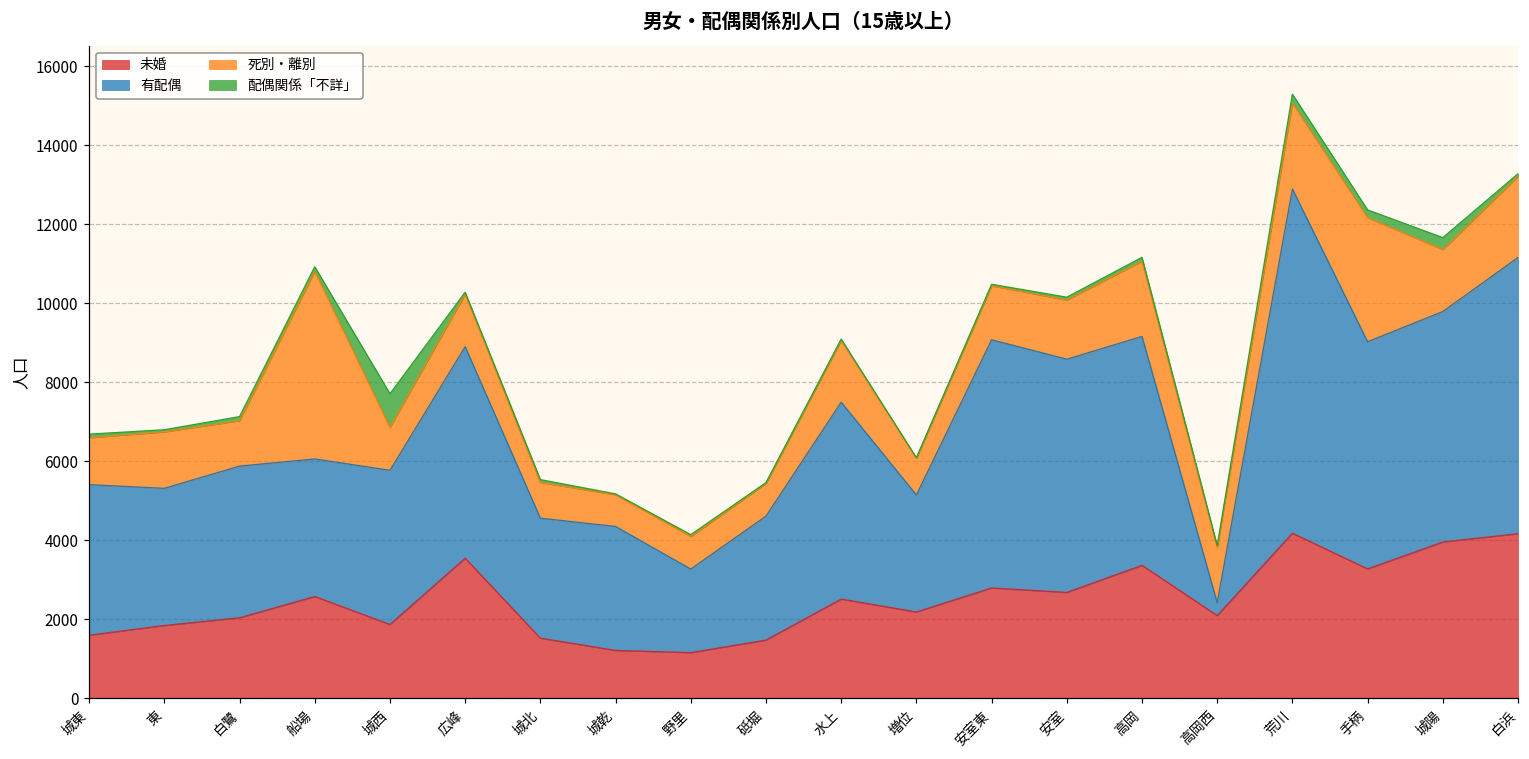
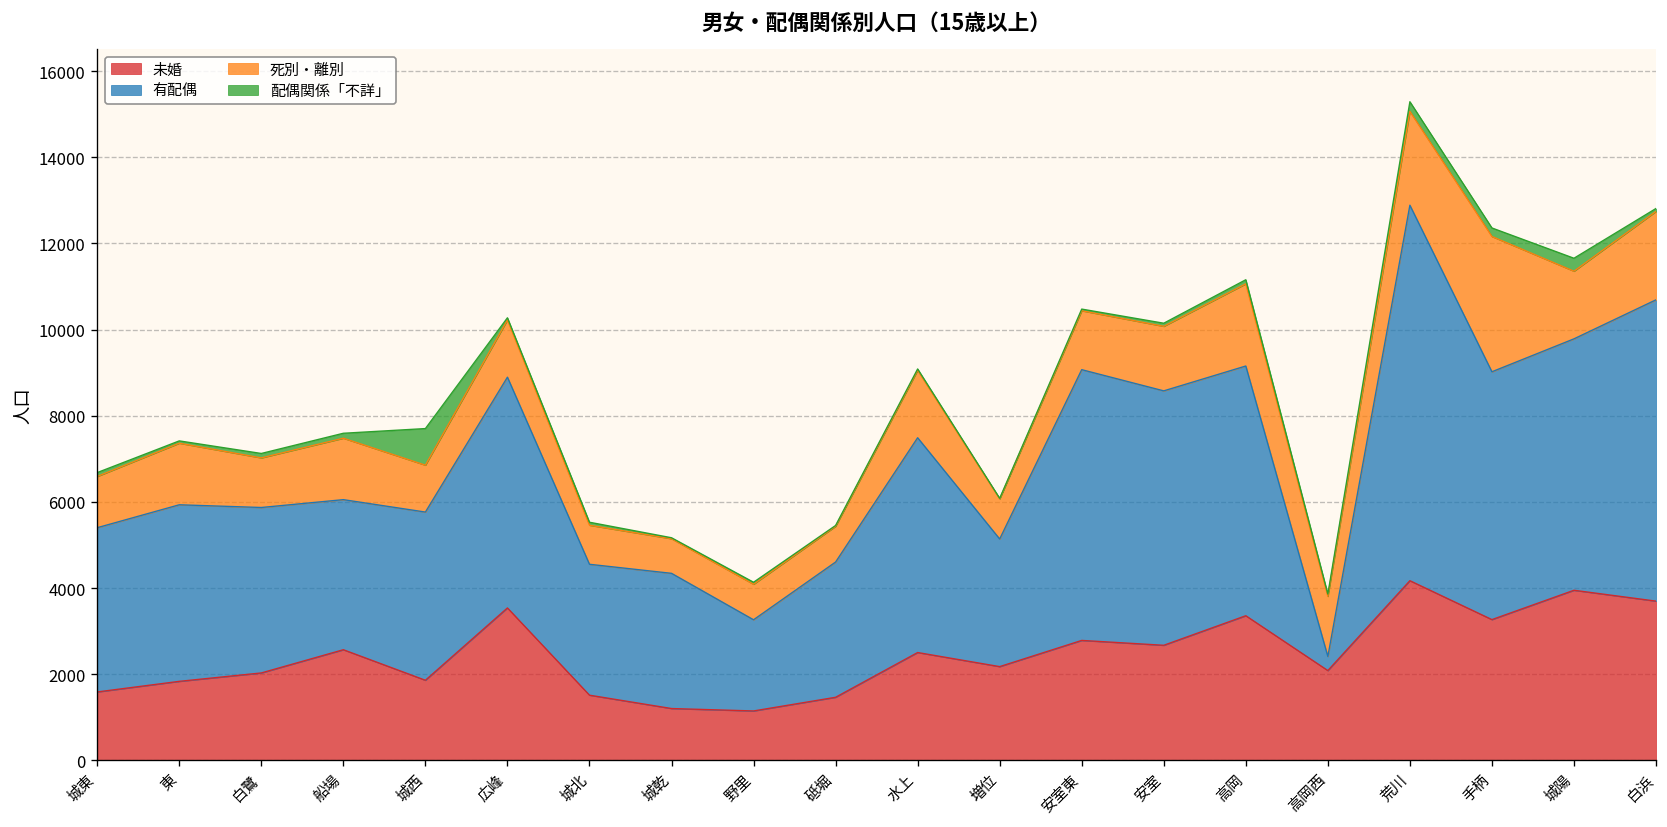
有配偶, 東: 3500 -> 4100
死別・離別, 船場: 4800 -> 1400
未婚, 白浜: 4200 -> 3700
